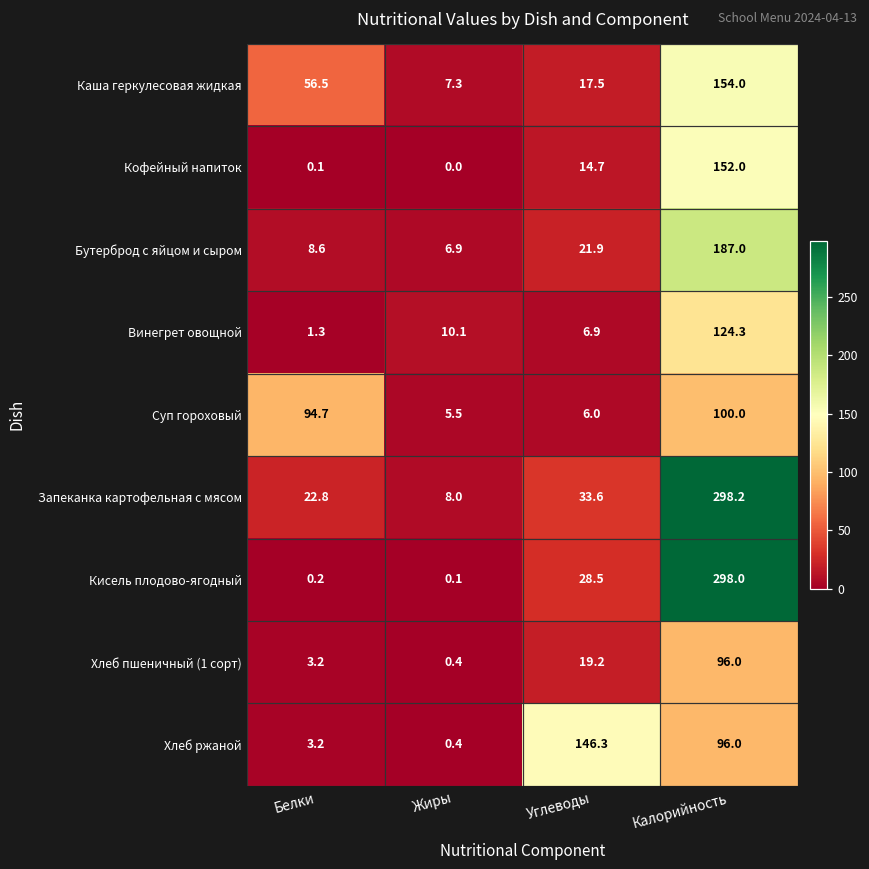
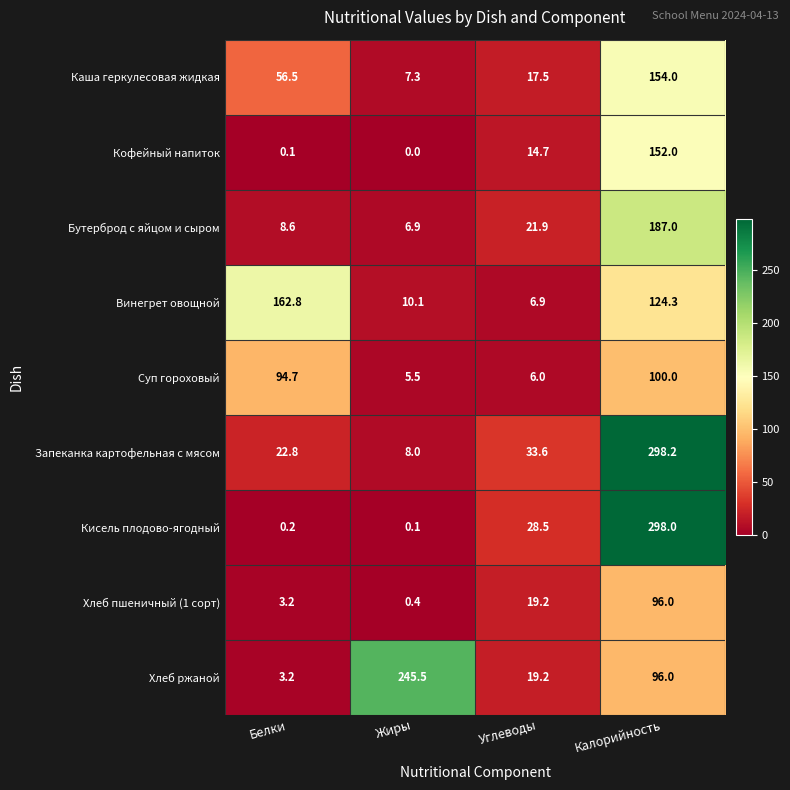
Винегрет овощной, Белки: 1.3 -> 162.8
Хлеб ржаной, Жиры: 0.4 -> 245.5
Хлеб ржаной, Углеводы: 146.3 -> 19.2
